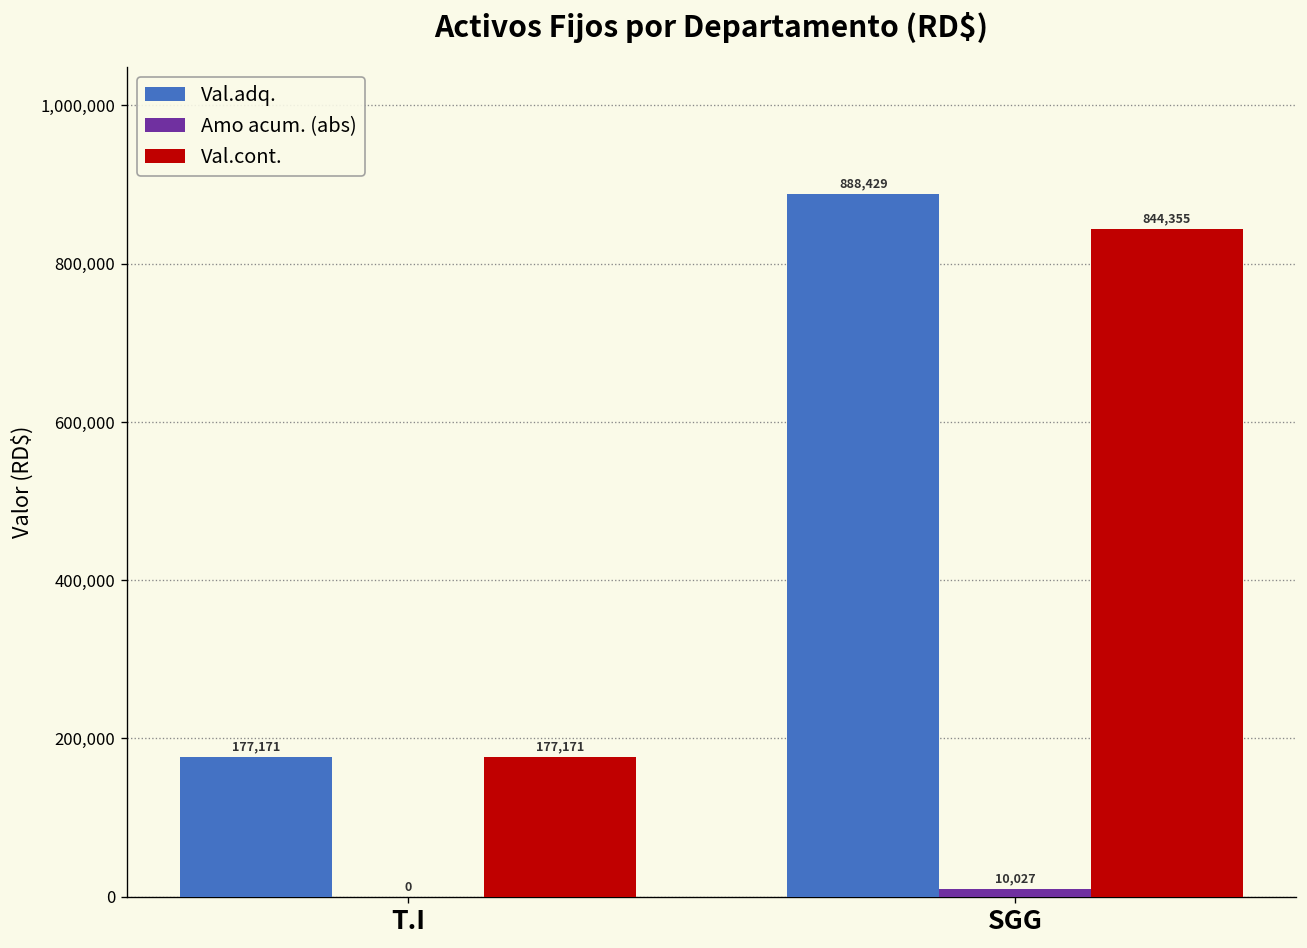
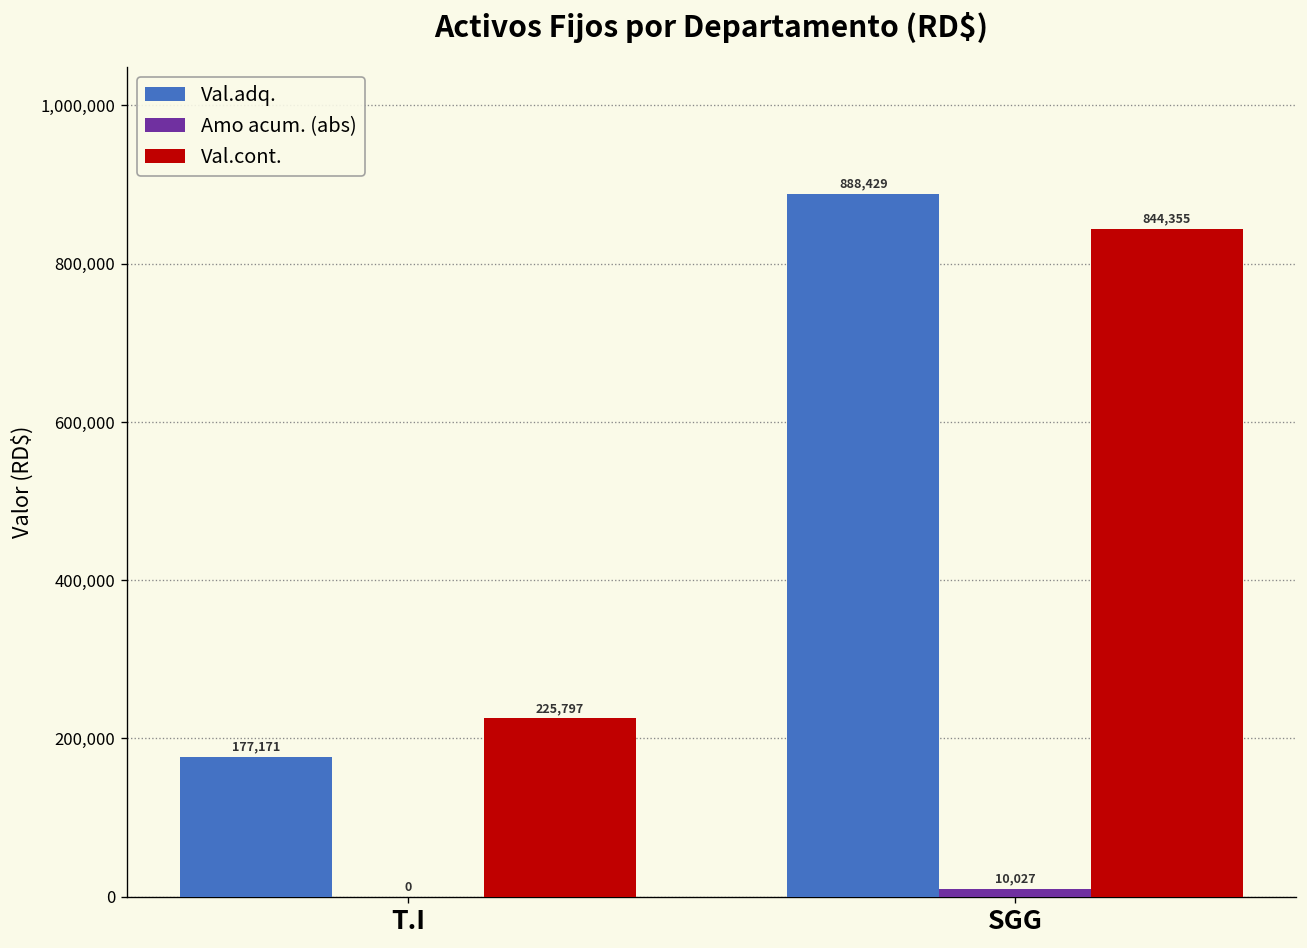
Val.cont., T.I: 177,171 -> 225,797
